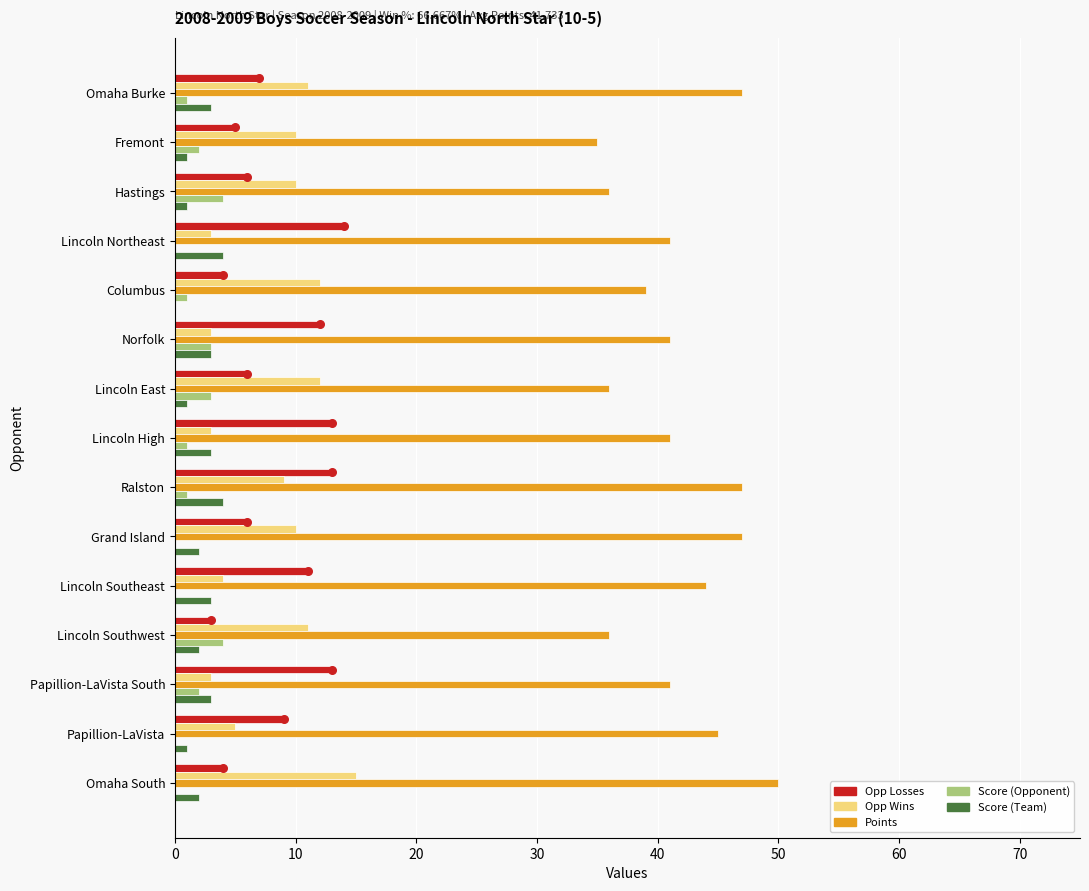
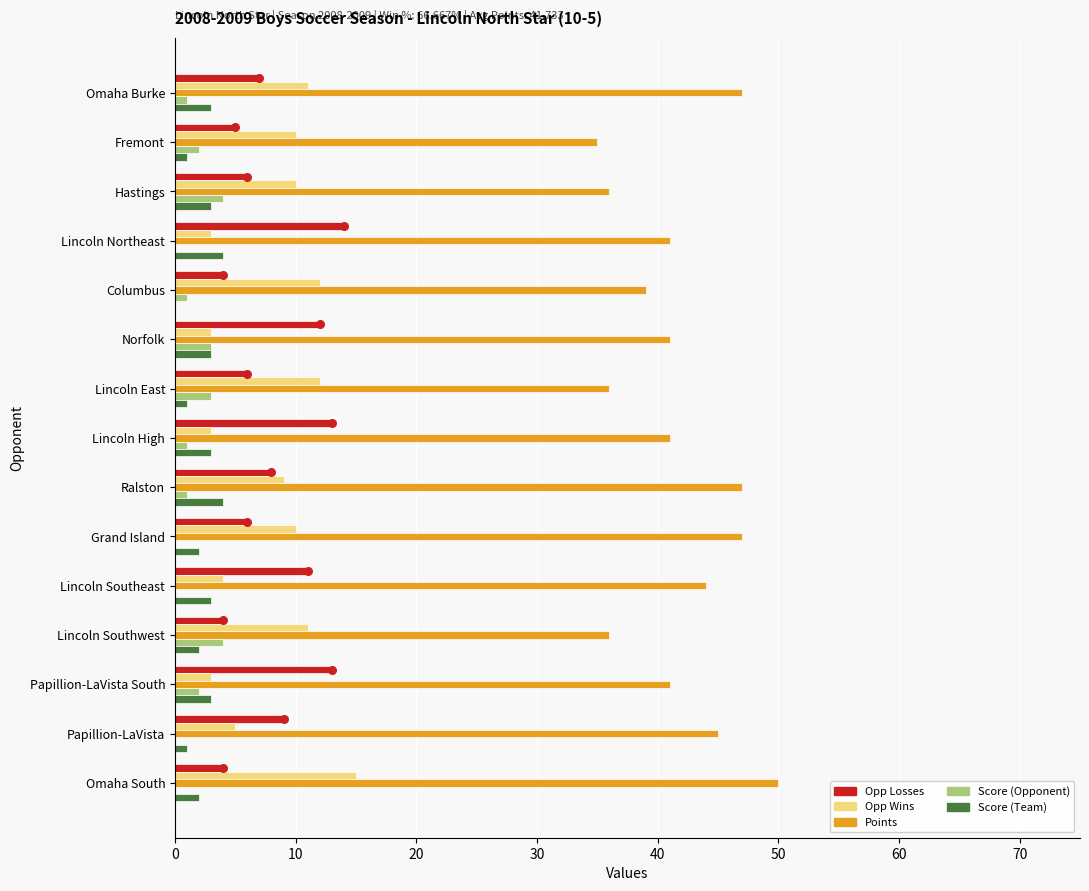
Score (Team), Hastings: 1 -> 3
Opp Losses, Ralston: 13 -> 8
Opp Losses, Lincoln Southwest: 3 -> 4
